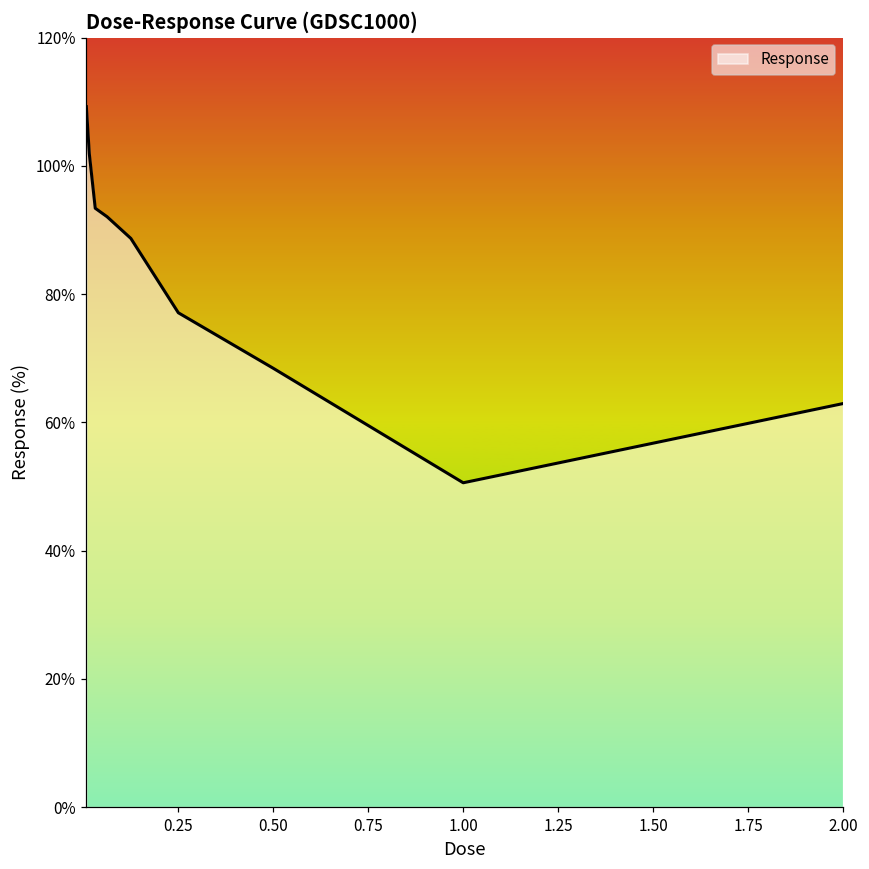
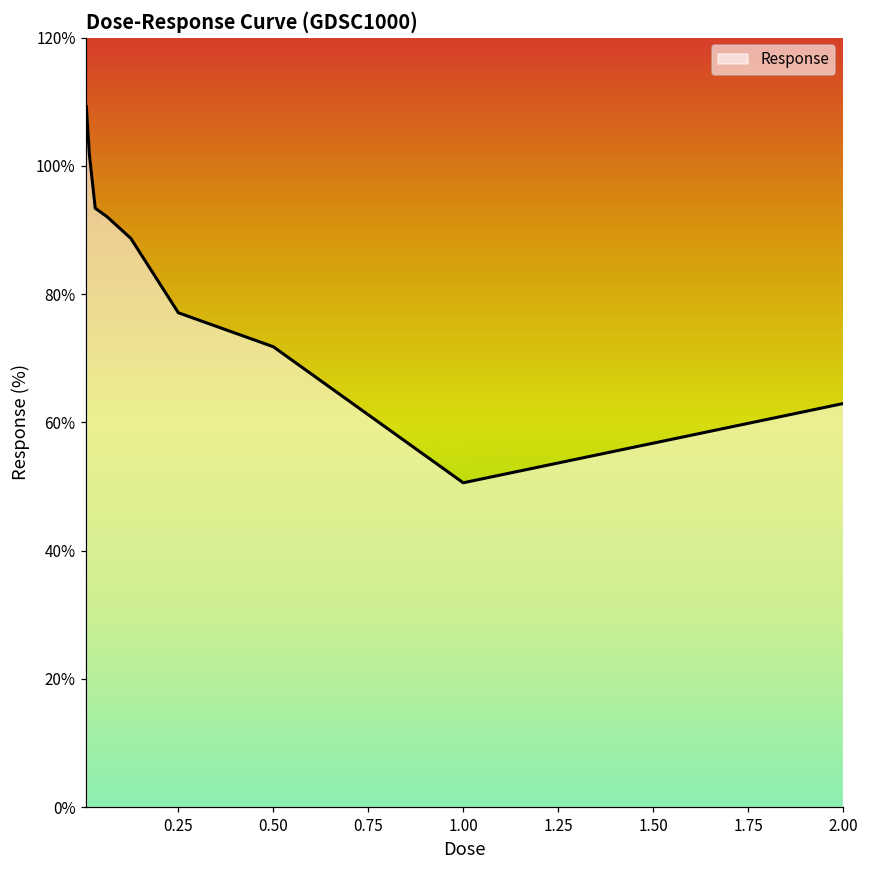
0.50: 68% -> 72%
